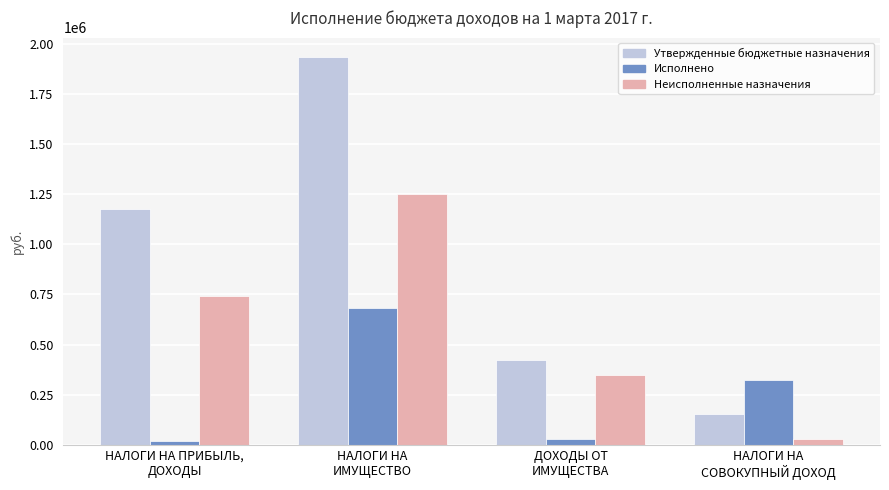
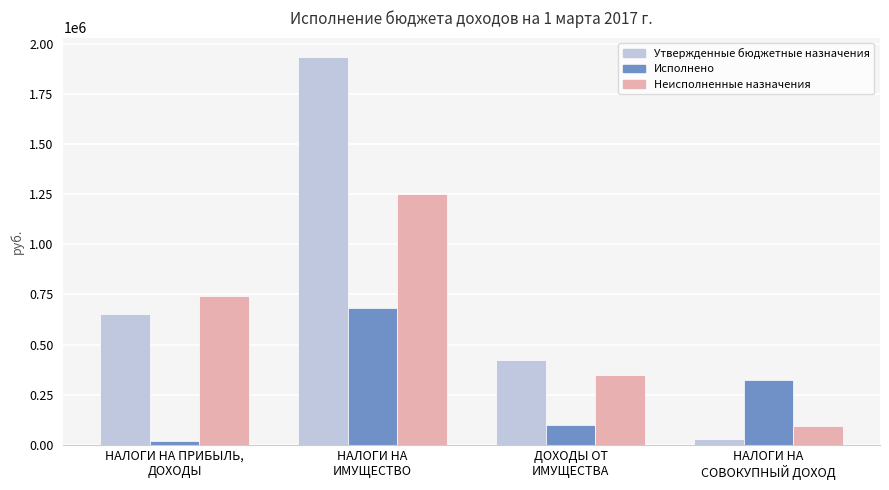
Утвержденные бюджетные назначения, НАЛОГИ НА ПРИБЫЛЬ, ДОХОДЫ: 1170000 -> 650000
Исполнено, ДОХОДЫ ОТ ИМУЩЕСТВА: 30000 -> 100000
Утвержденные бюджетные назначения, НАЛОГИ НА СОВОКУПНЫЙ ДОХОД: 150000 -> 30000
Неисполненные назначения, НАЛОГИ НА СОВОКУПНЫЙ ДОХОД: 30000 -> 90000
